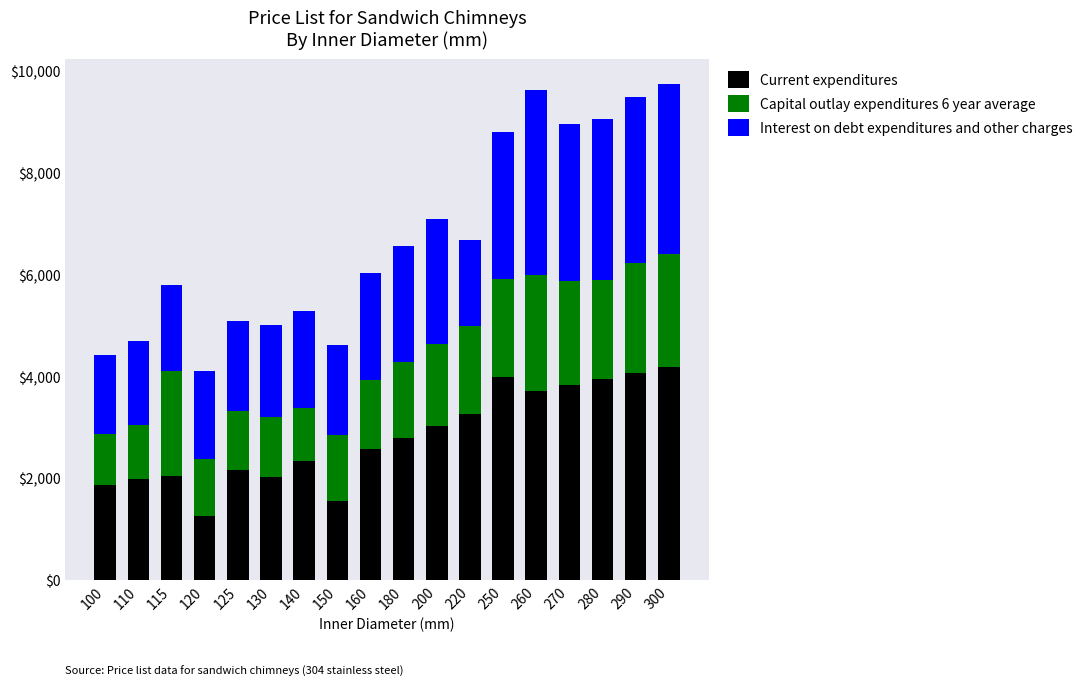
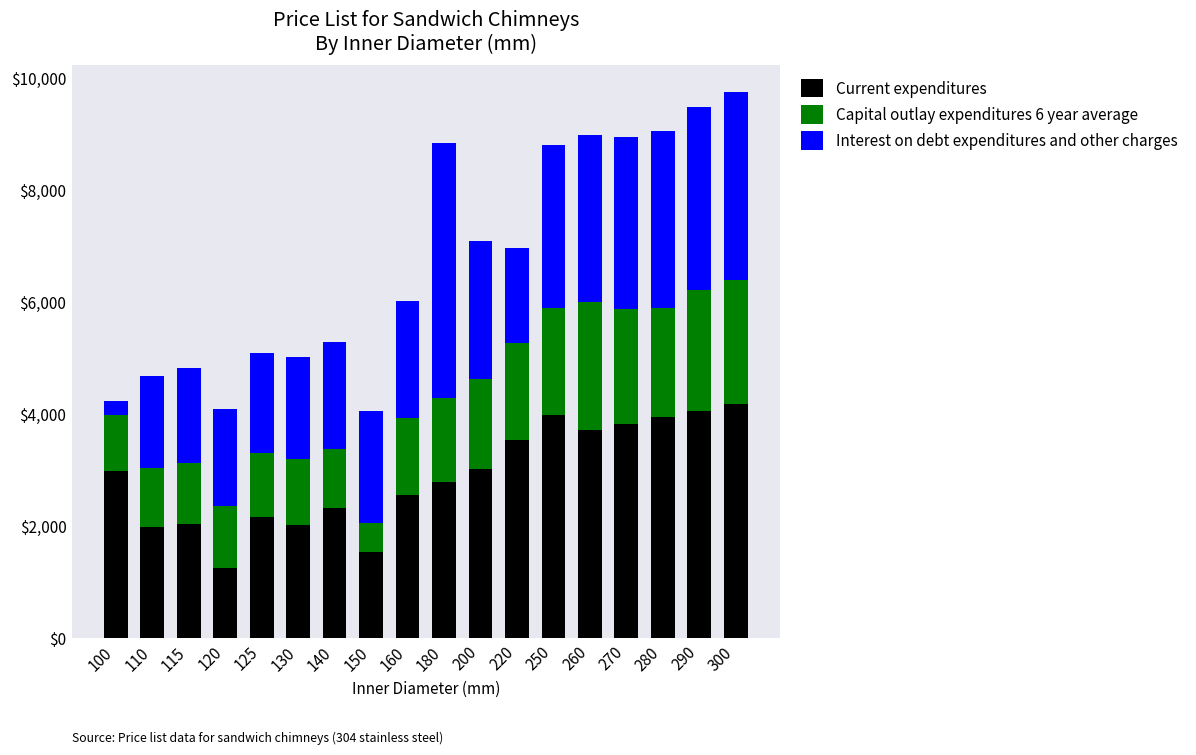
Current expenditures, 100: $1,900 -> $3,000
Interest on debt expenditures and other charges, 100: $1,600 -> $200
Capital outlay expenditures 6 year average, 115: $2,000 -> $1,100
Capital outlay expenditures 6 year average, 150: $1,300 -> $500
Interest on debt expenditures and other charges, 150: $1,800 -> $2,000
Interest on debt expenditures and other charges, 180: $2,300 -> $4,600
Current expenditures, 220: $3,300 -> $3,500
Interest on debt expenditures and other charges, 260: $3,600 -> $3,000
